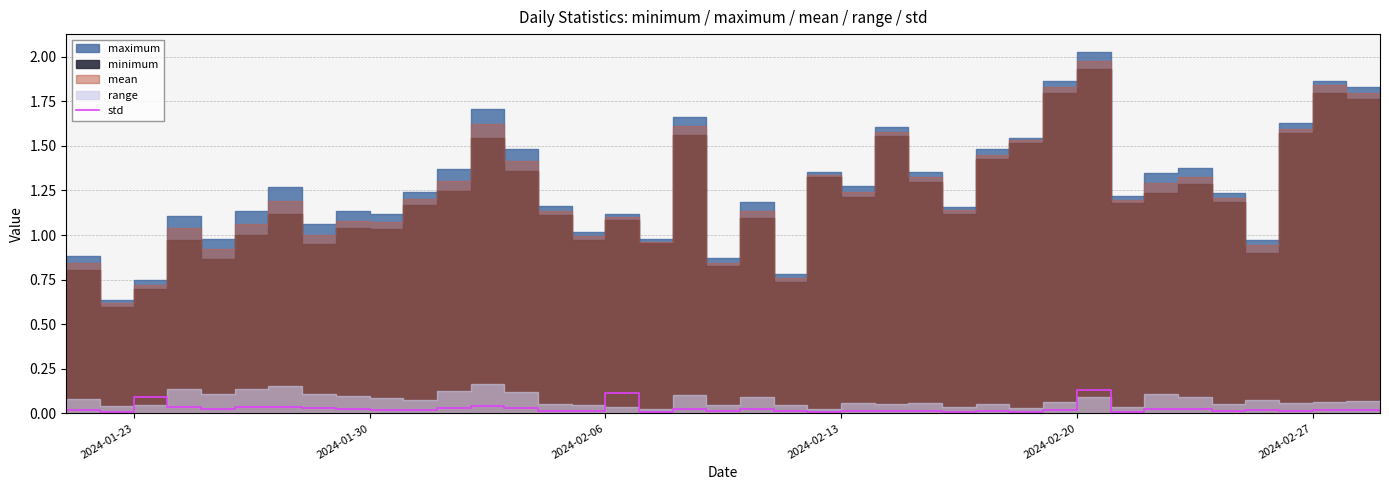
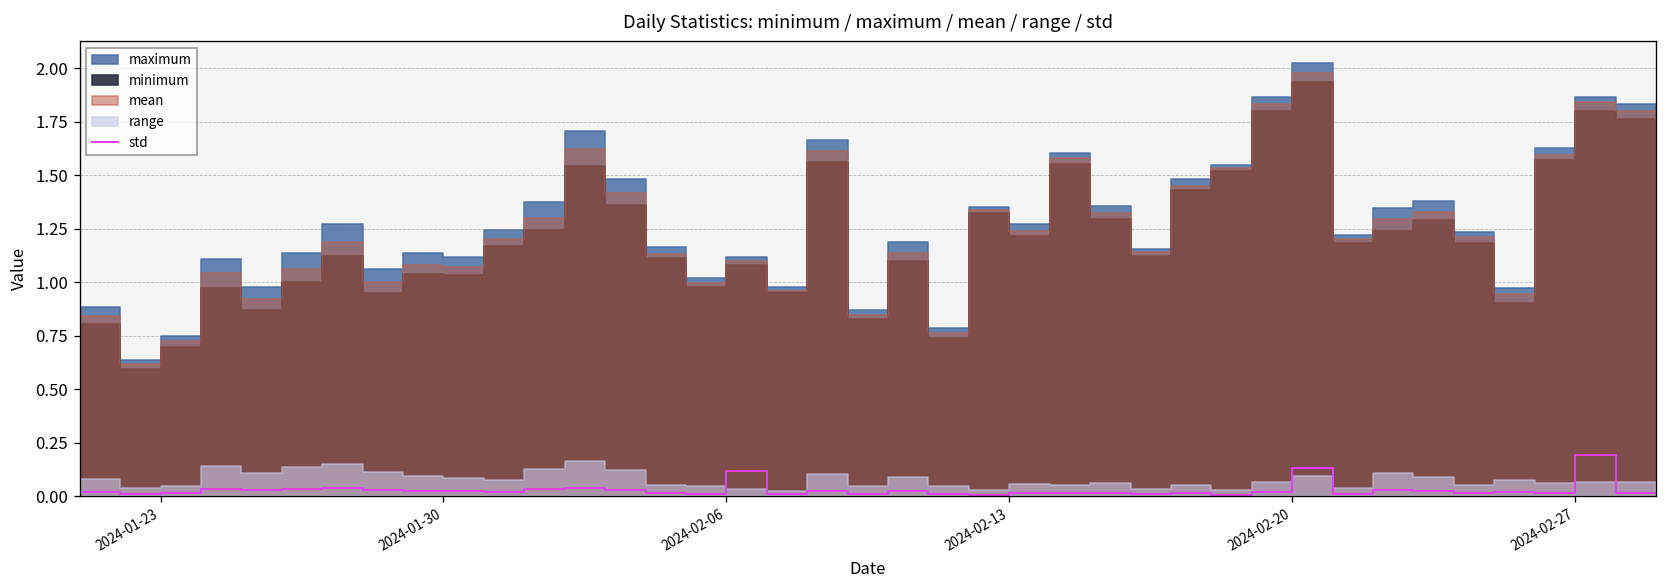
std, 2024-01-23: 0.09 -> 0.01
std, 2024-02-27: 0.02 -> 0.19
